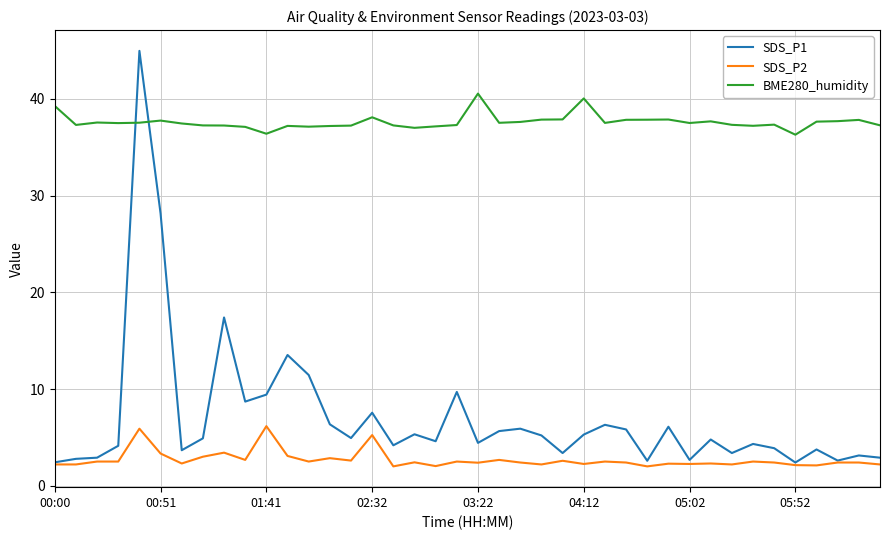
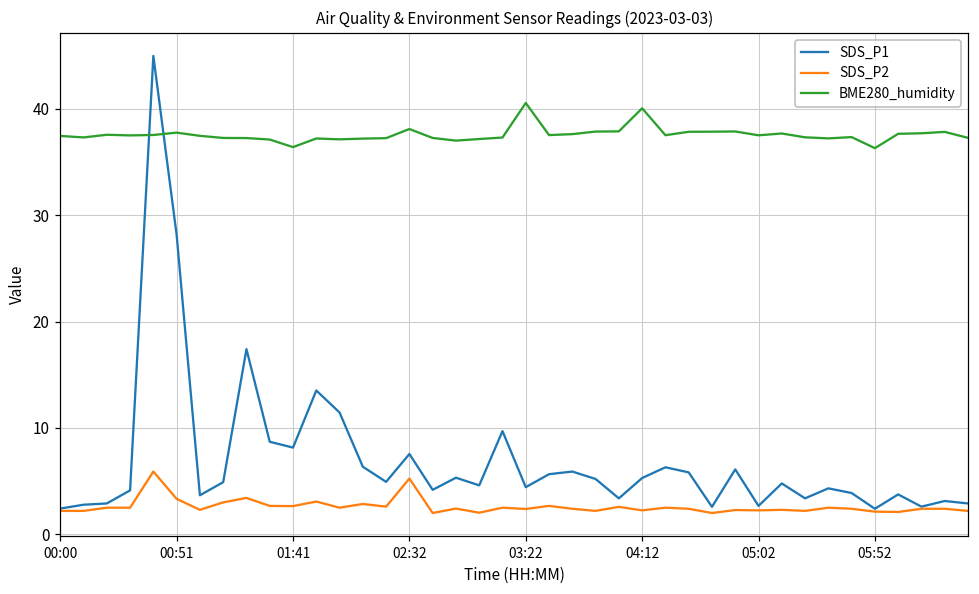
BME280_humidity, 00:00: 39 -> 37
SDS_P1, 01:41: 9 -> 8
SDS_P2, 01:41: 6 -> 3
